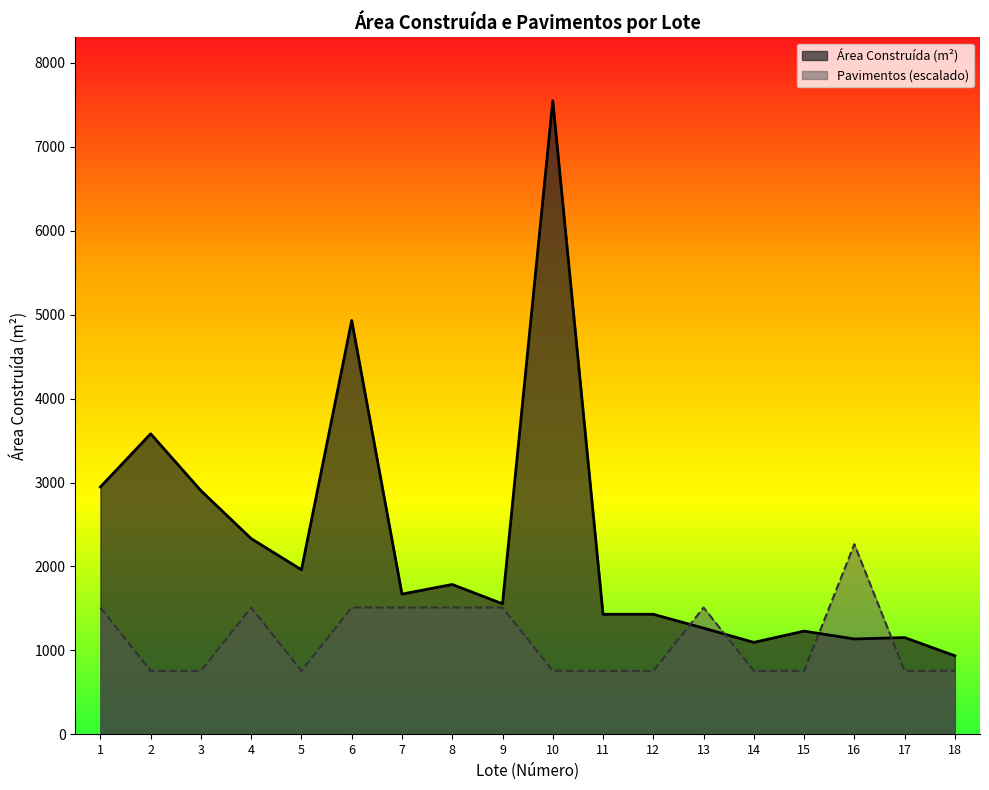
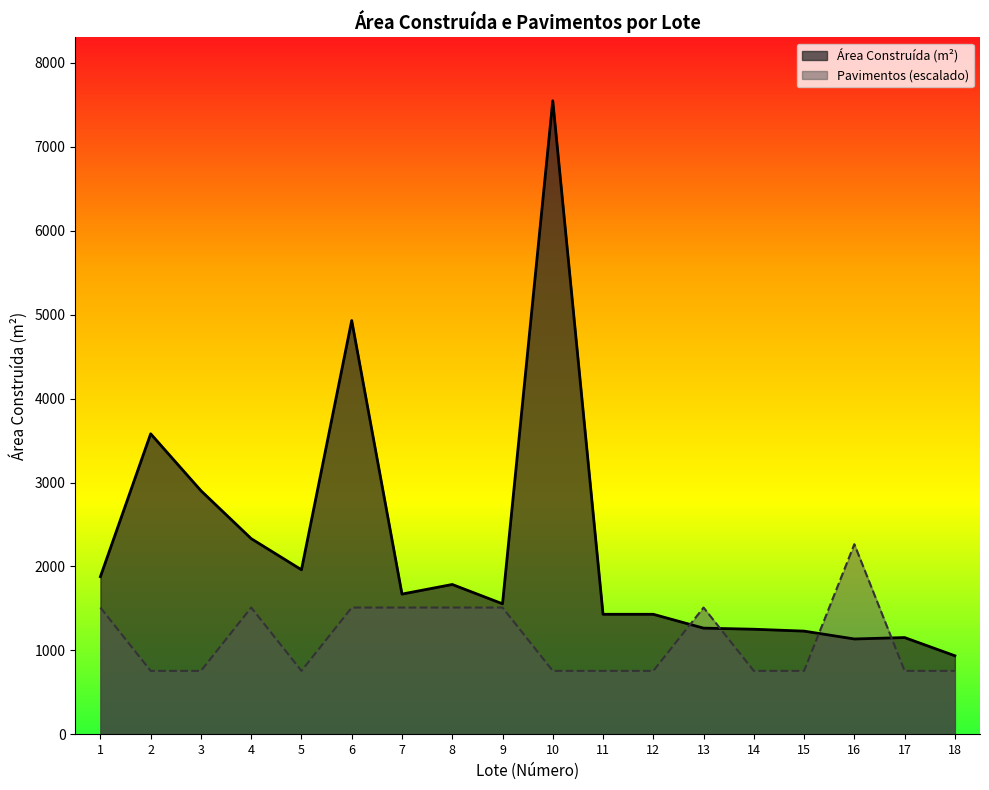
Área Construída (m²), 1: 2900 -> 1900
Área Construída (m²), 14: 1100 -> 1300
